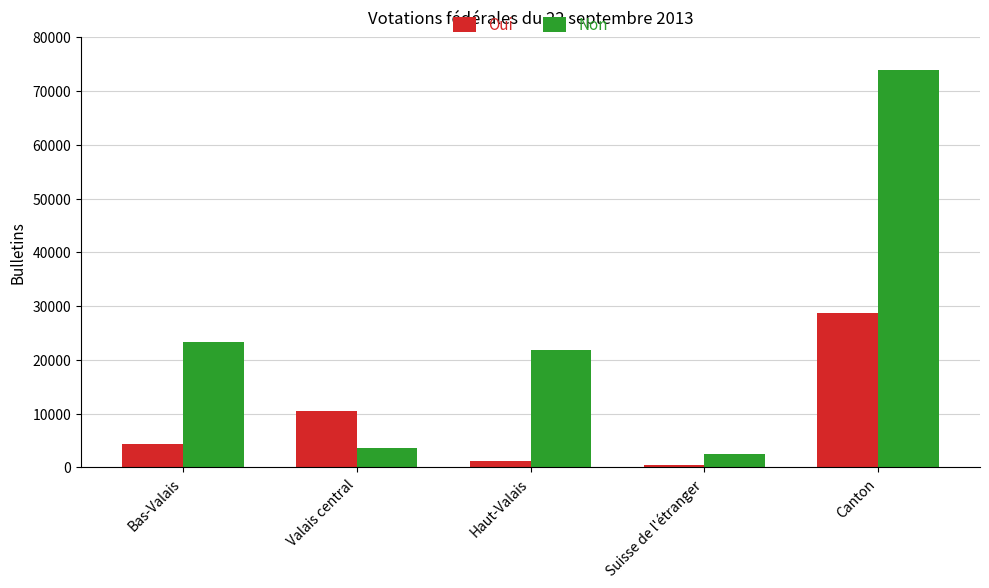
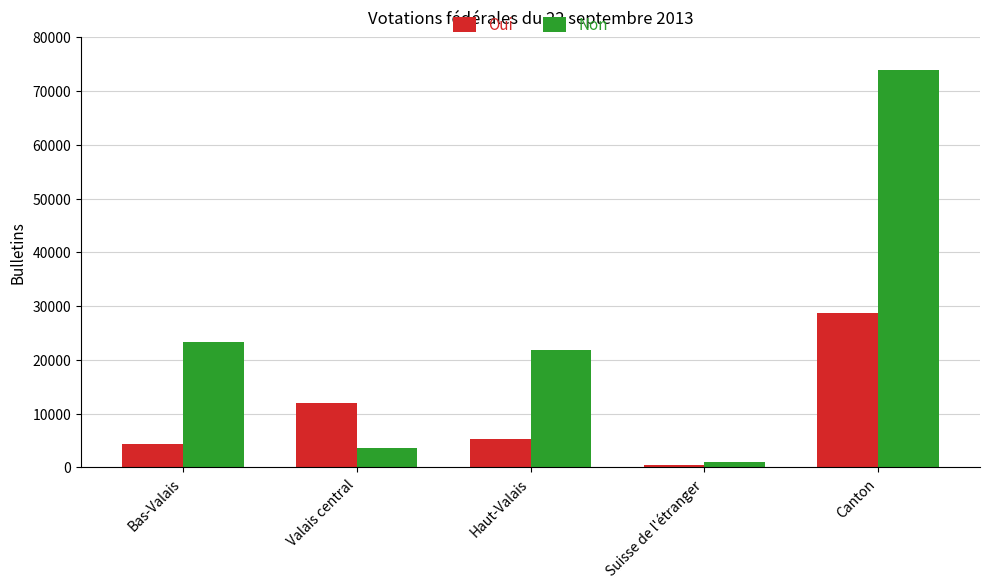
Oui, Valais central: 10000 -> 12000
Oui, Haut-Valais: 1000 -> 5000
Non, Suisse de l'étranger: 2000 -> 1000
